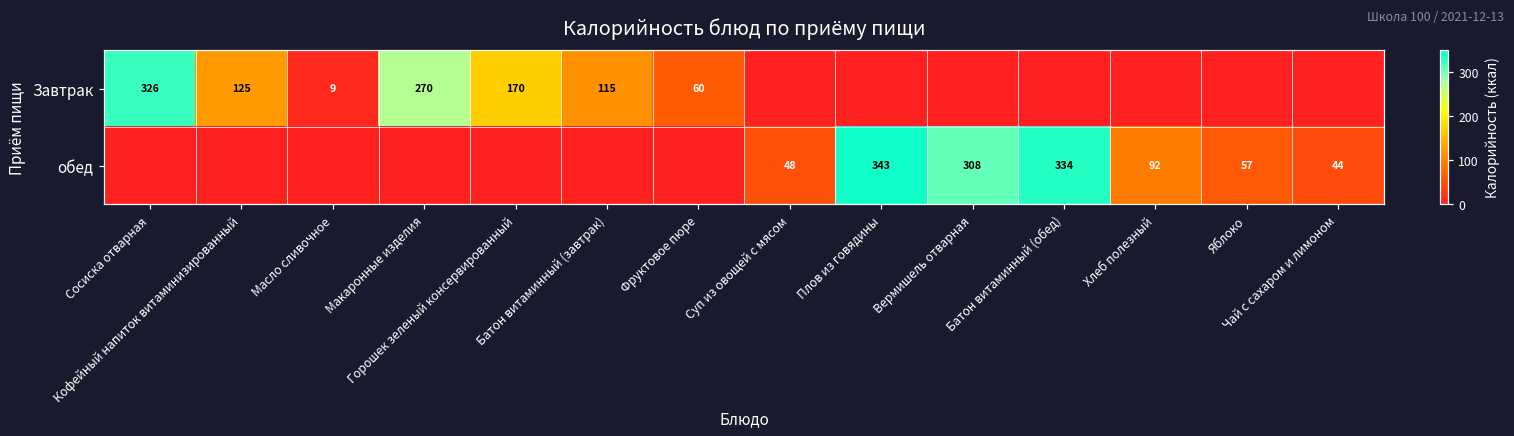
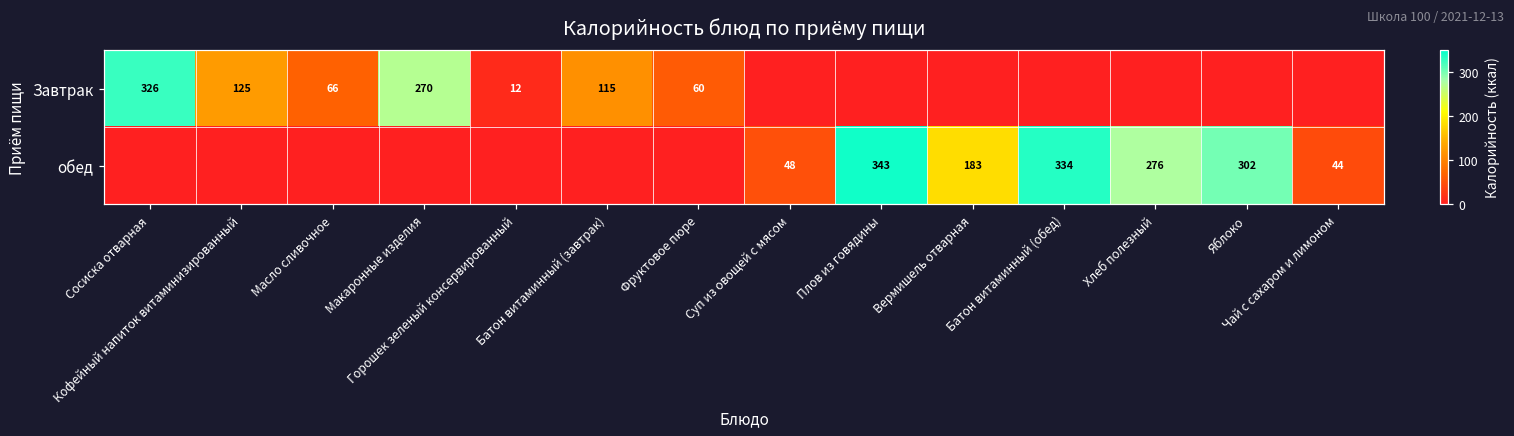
Завтрак, Масло сливочное: 9 -> 66
Завтрак, Горошек зеленый консервированный: 170 -> 12
обед, Вермишель отварная: 308 -> 183
обед, Хлеб полезный: 92 -> 276
обед, Яблоко: 57 -> 302
